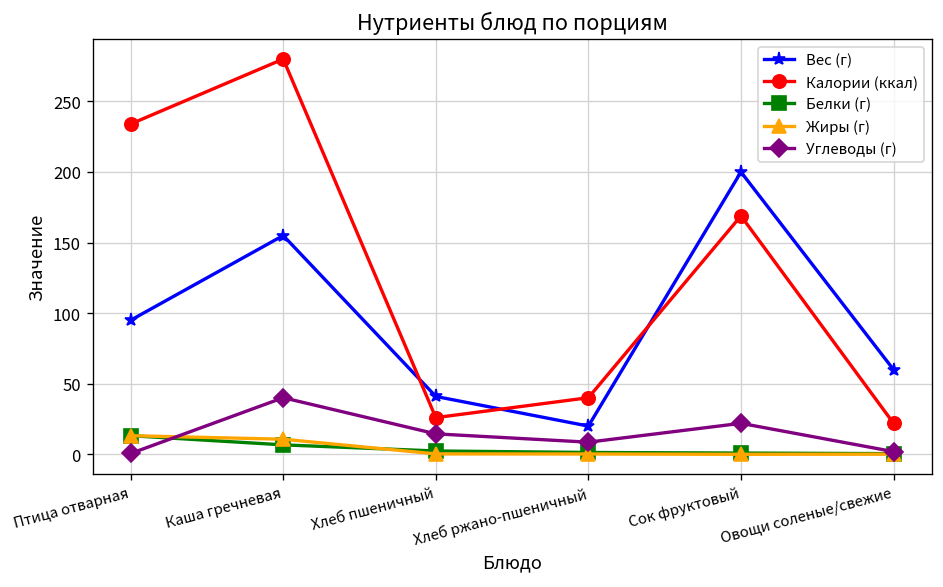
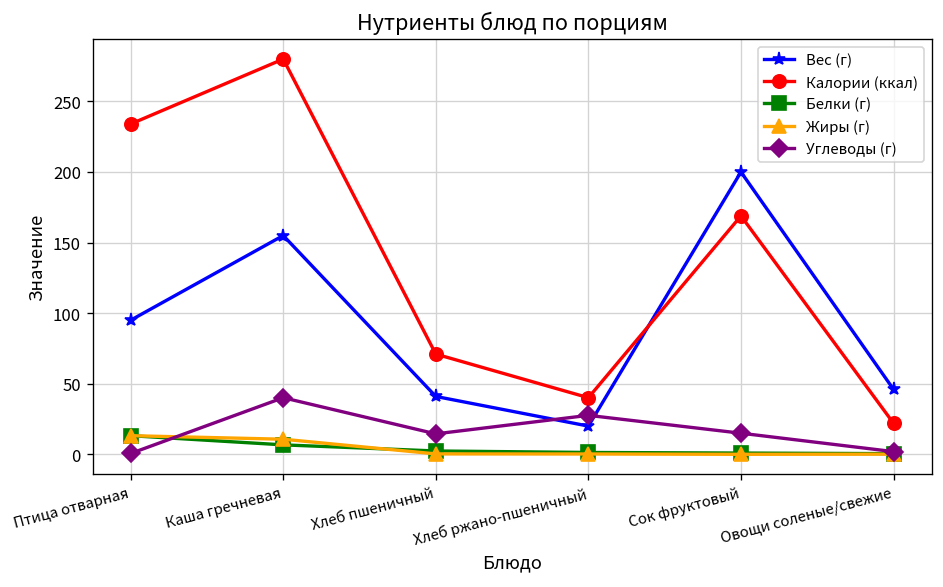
Калории (ккал), Хлеб пшеничный: 26 -> 71
Углеводы (г), Хлеб ржано-пшеничный: 9 -> 28
Углеводы (г), Сок фруктовый: 22 -> 15
Вес (г), Овощи соленые/свежие: 60 -> 46
